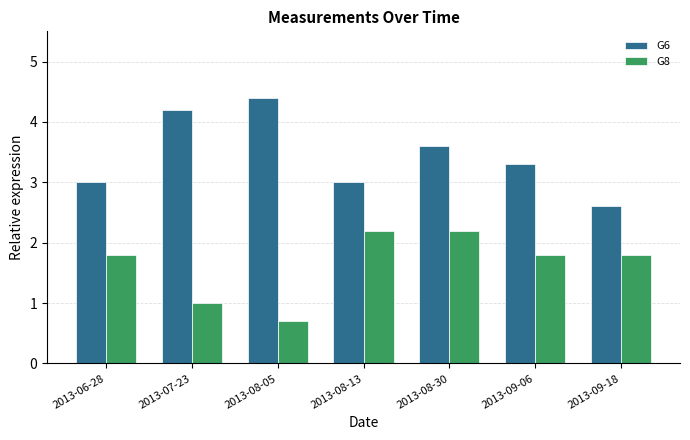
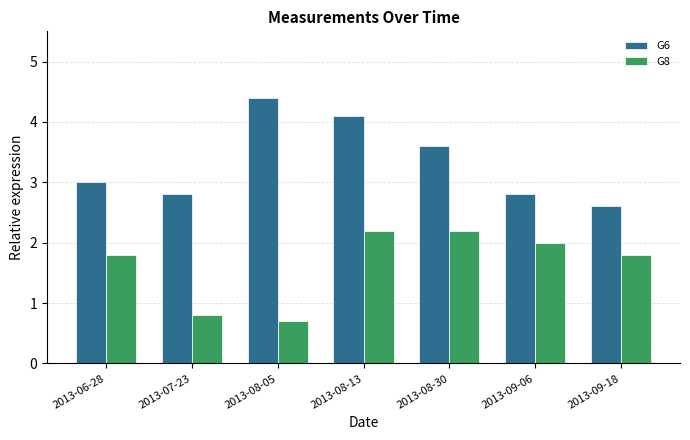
G6, 2013-07-23: 4.2 -> 2.8
G8, 2013-07-23: 1.0 -> 0.8
G6, 2013-08-13: 3.0 -> 4.1
G6, 2013-09-06: 3.3 -> 2.8
G8, 2013-09-06: 1.8 -> 2.0
